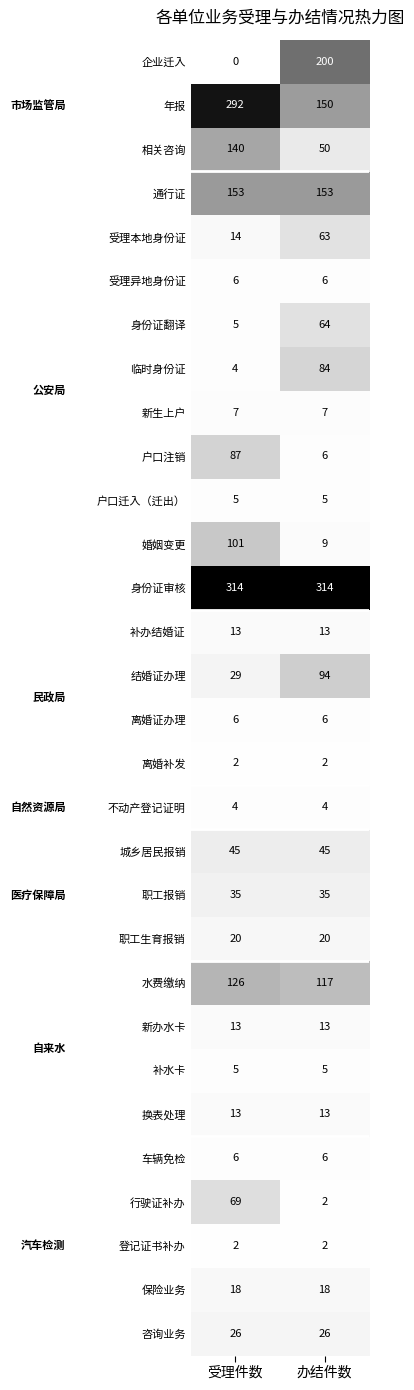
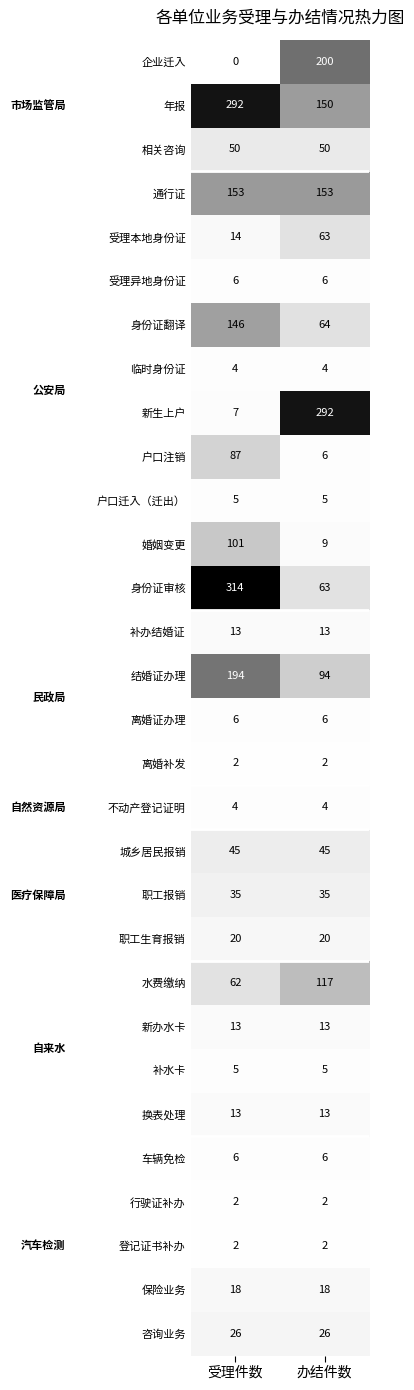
相关咨询, 受理件数: 140 -> 50
身份证翻译, 受理件数: 5 -> 146
临时身份证, 办结件数: 84 -> 4
新生上户, 办结件数: 7 -> 292
身份证审核, 办结件数: 314 -> 63
结婚证办理, 受理件数: 29 -> 194
水费缴纳, 受理件数: 126 -> 62
行驶证补办, 受理件数: 69 -> 2
